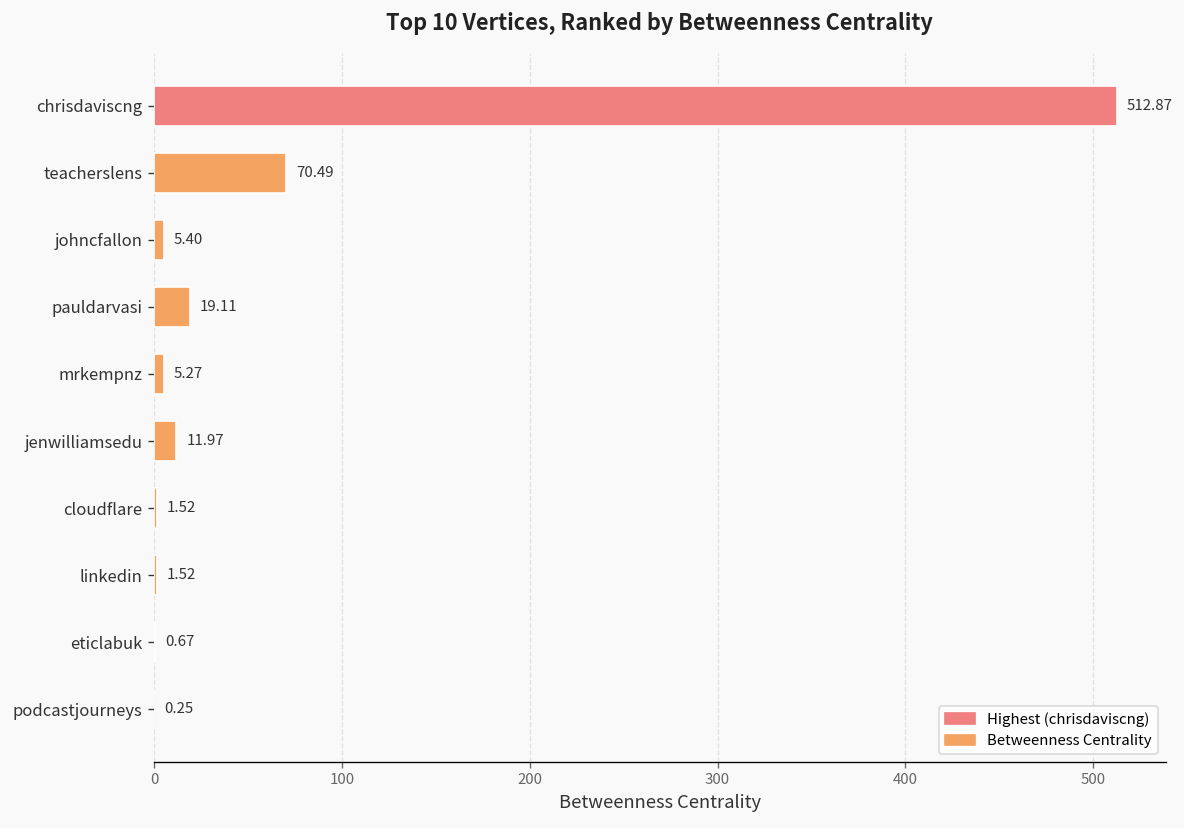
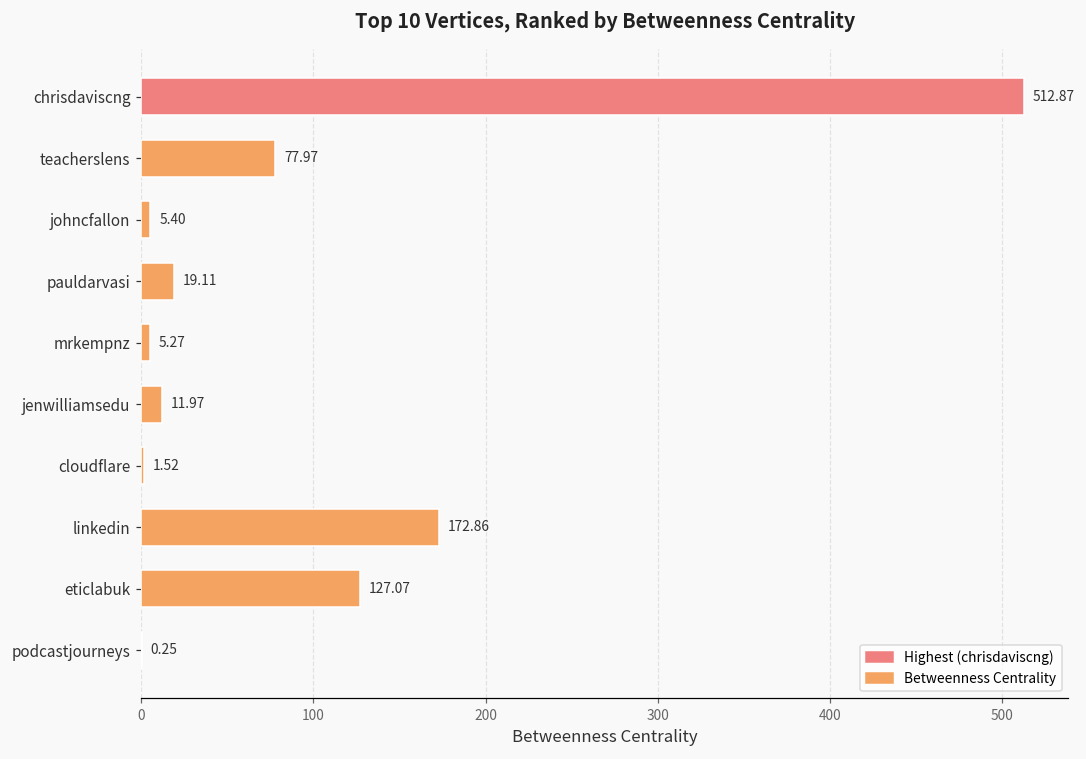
teacherslens: 70.49 -> 77.97
linkedin: 1.52 -> 172.86
eticlabuk: 0.67 -> 127.07
